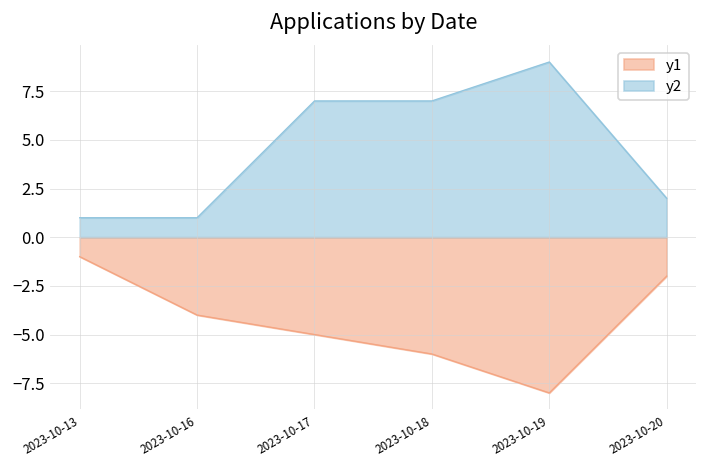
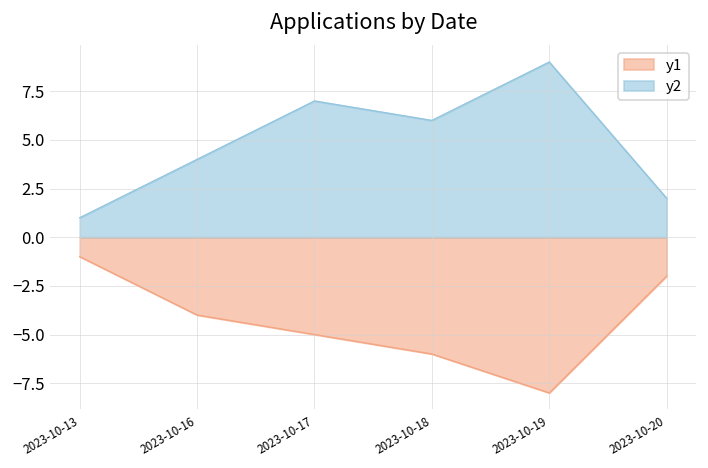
y2, 2023-10-16: 1 -> 4
y2, 2023-10-18: 7 -> 6
